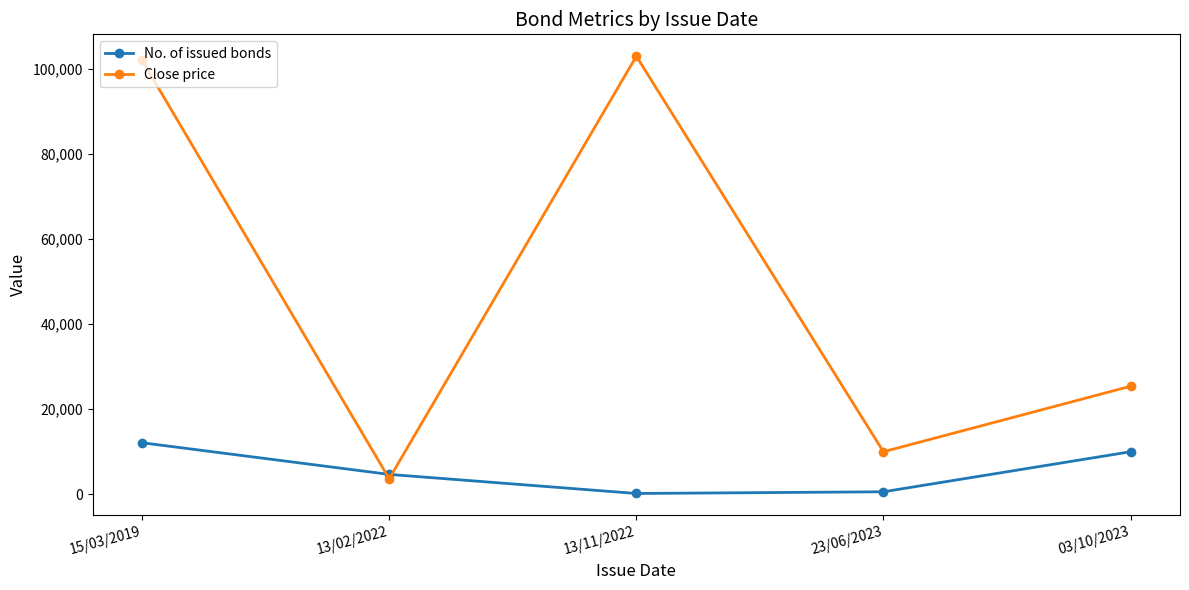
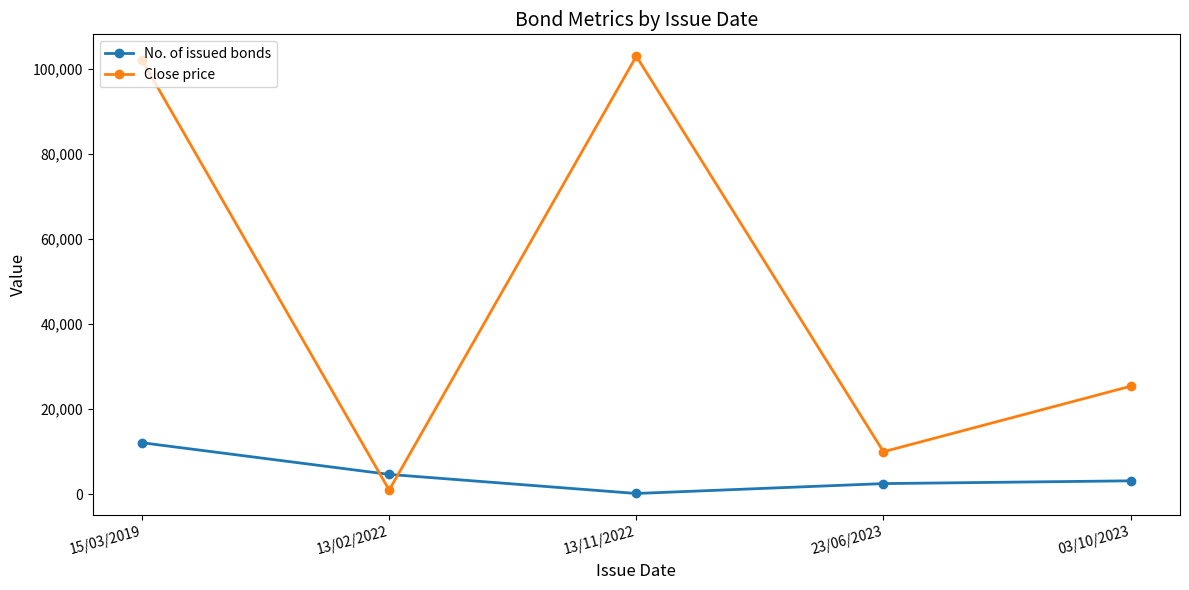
Close price, 13/02/2022: 4,000 -> 1,000
No. of issued bonds, 23/06/2023: 1,000 -> 3,000
No. of issued bonds, 03/10/2023: 10,000 -> 3,000
